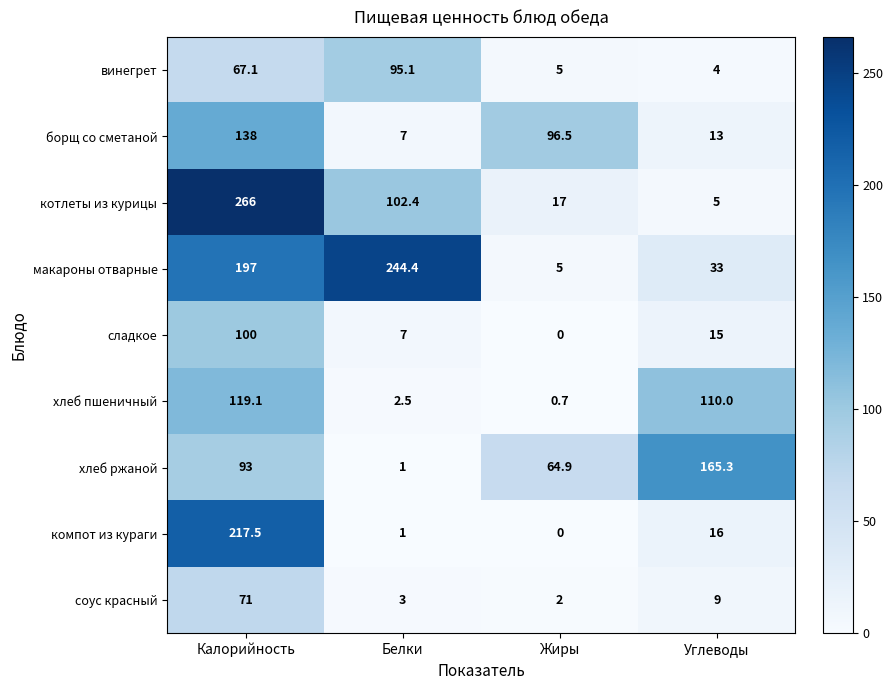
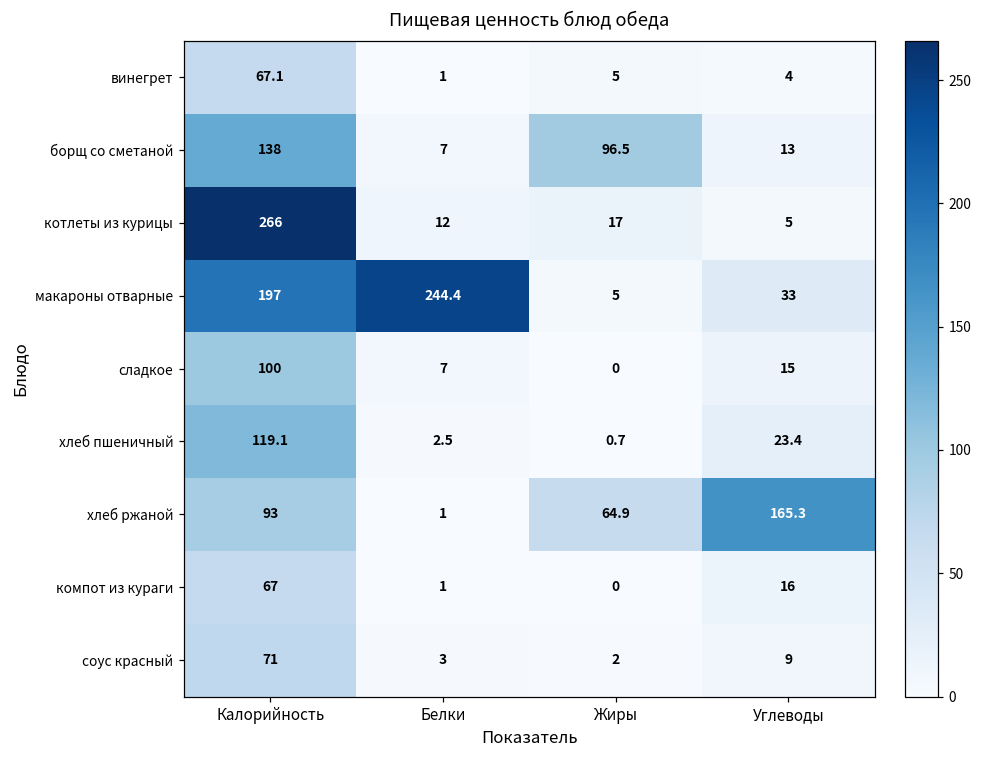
винегрет, Белки: 95.1 -> 1
котлеты из курицы, Белки: 102.4 -> 12
хлеб пшеничный, Углеводы: 110.0 -> 23.4
компот из кураги, Калорийность: 217.5 -> 67
